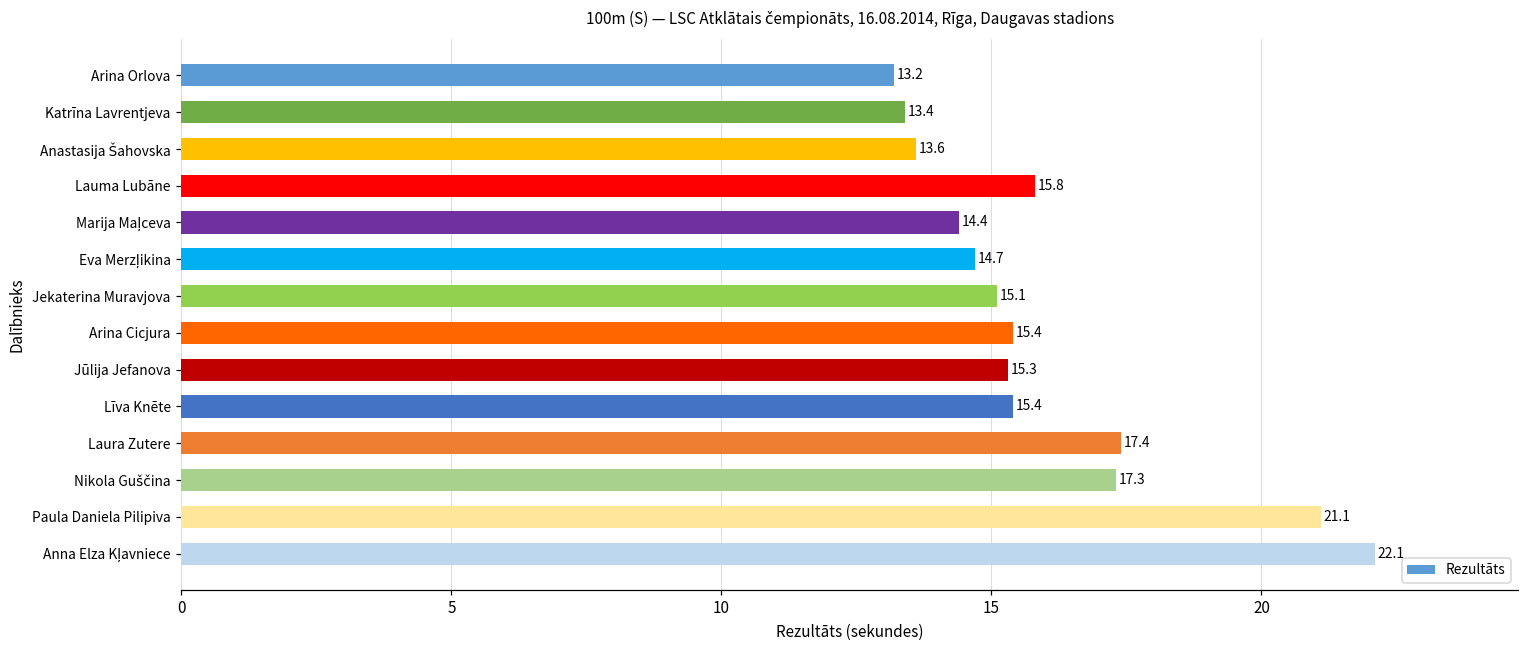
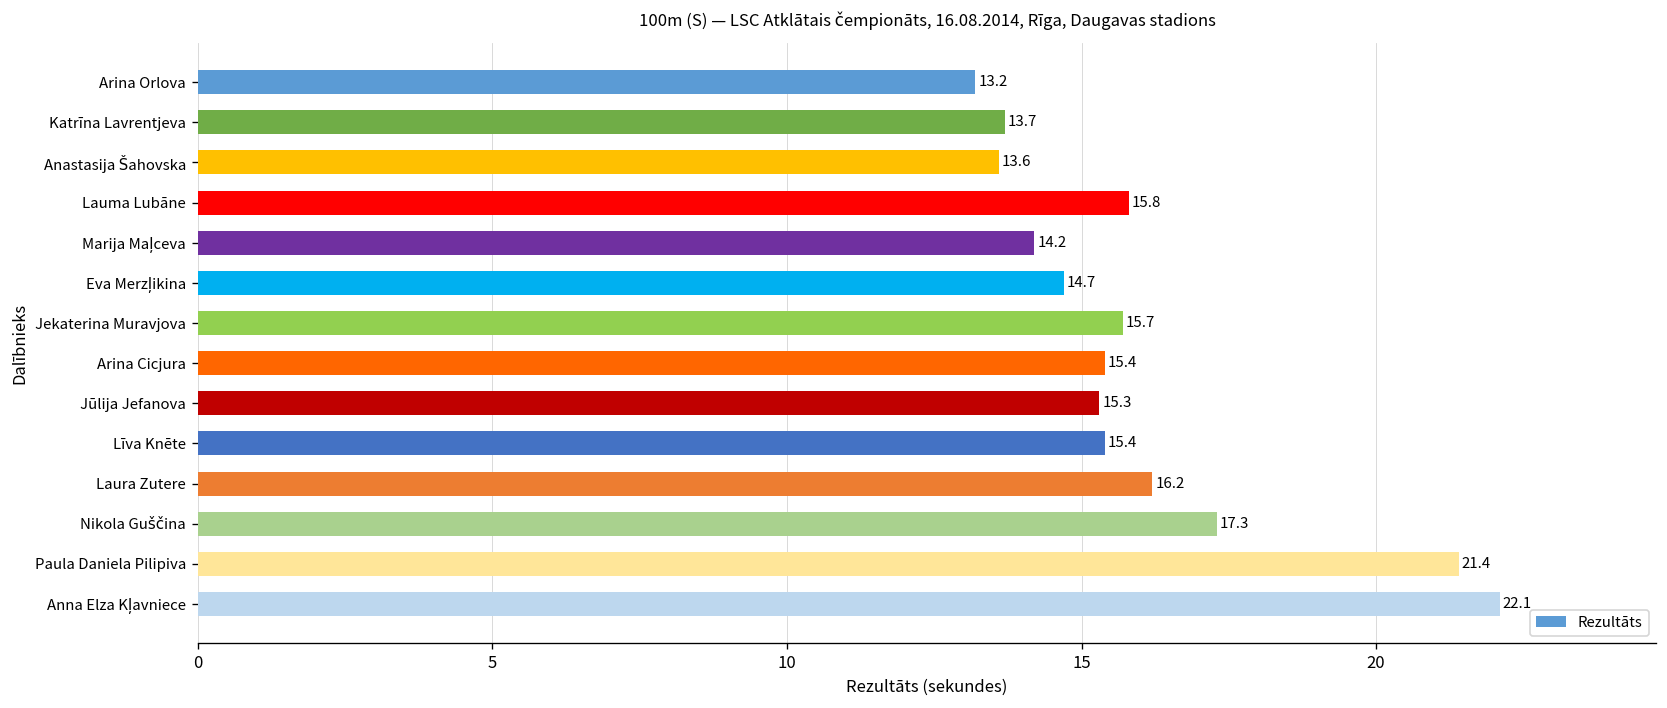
Katrīna Lavrentjeva: 13.4 -> 13.7
Marija Maļceva: 14.4 -> 14.2
Jekaterina Muravjova: 15.1 -> 15.7
Laura Zutere: 17.4 -> 16.2
Paula Daniela Pilipiva: 21.1 -> 21.4
